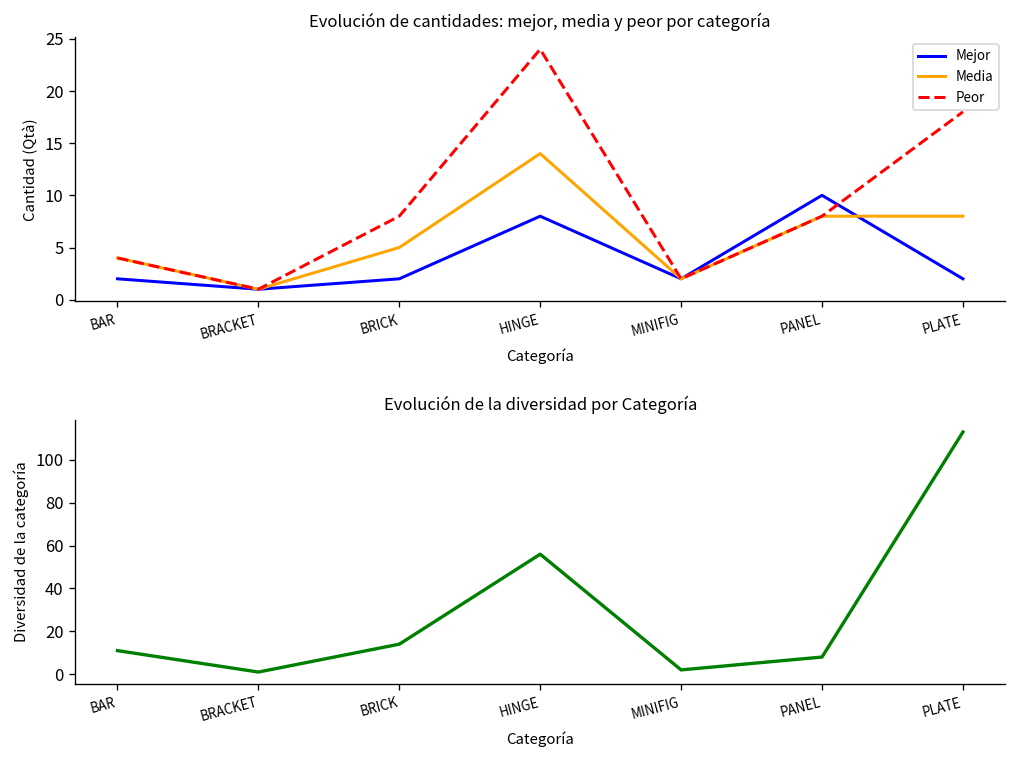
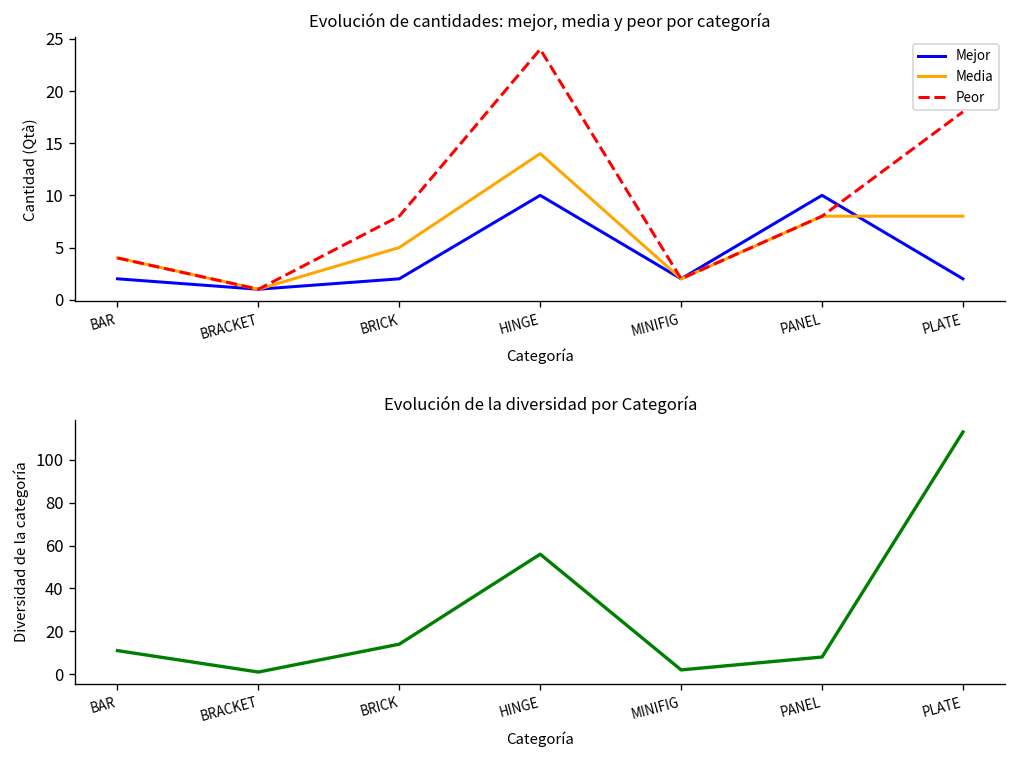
Evolución de cantidades: mejor, media y peor por categoría, Mejor, HINGE: 8 -> 10
